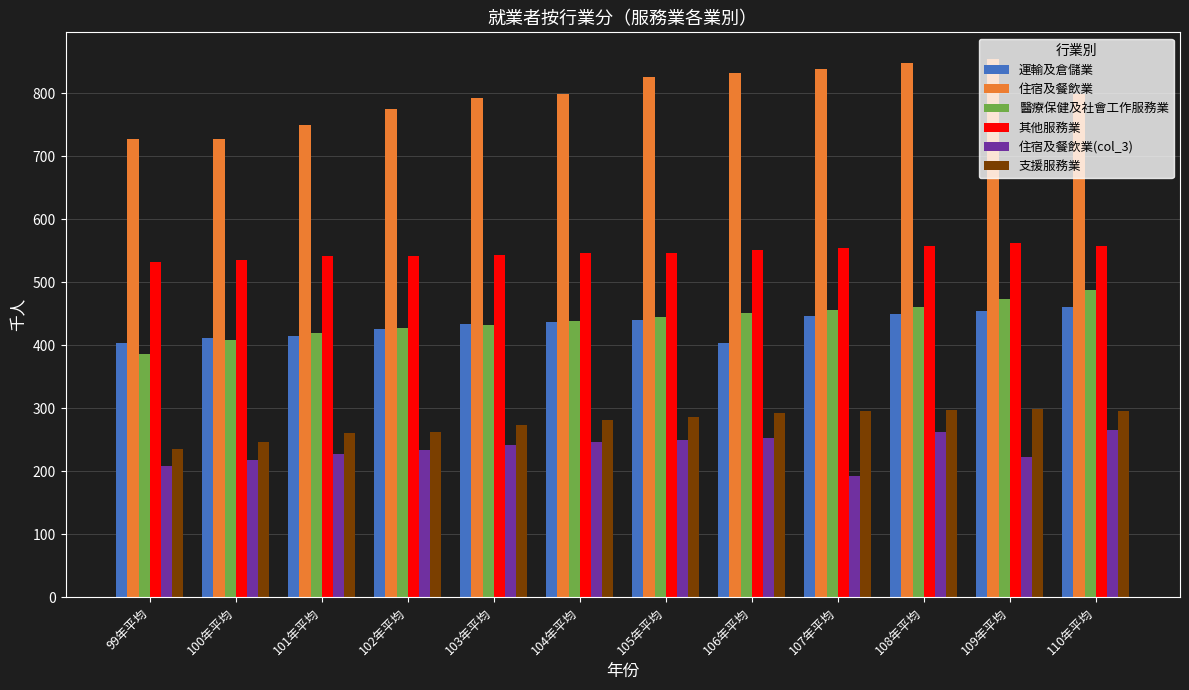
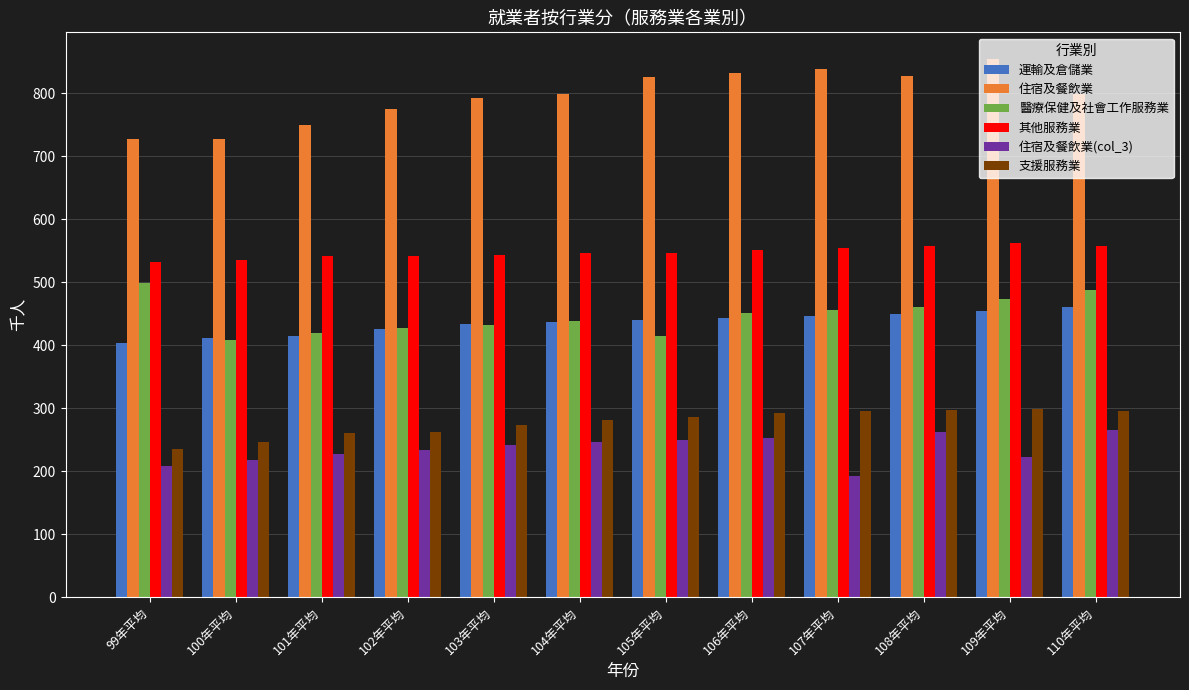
醫療保健及社會工作服務業, 99年平均: 390 -> 500
醫療保健及社會工作服務業, 105年平均: 440 -> 420
運輸及倉儲業, 106年平均: 400 -> 440
住宿及餐飲業, 108年平均: 850 -> 830
